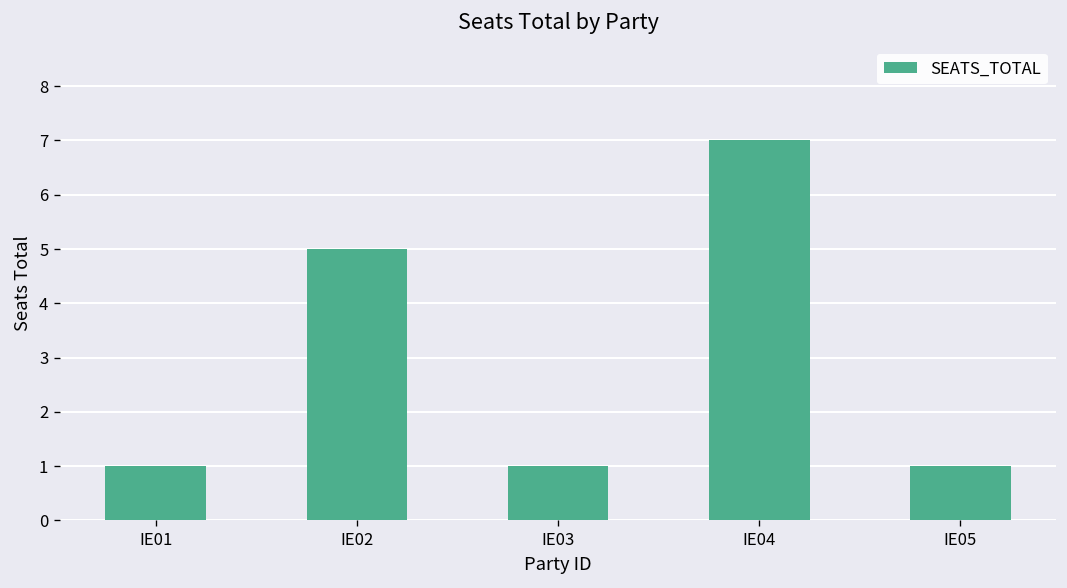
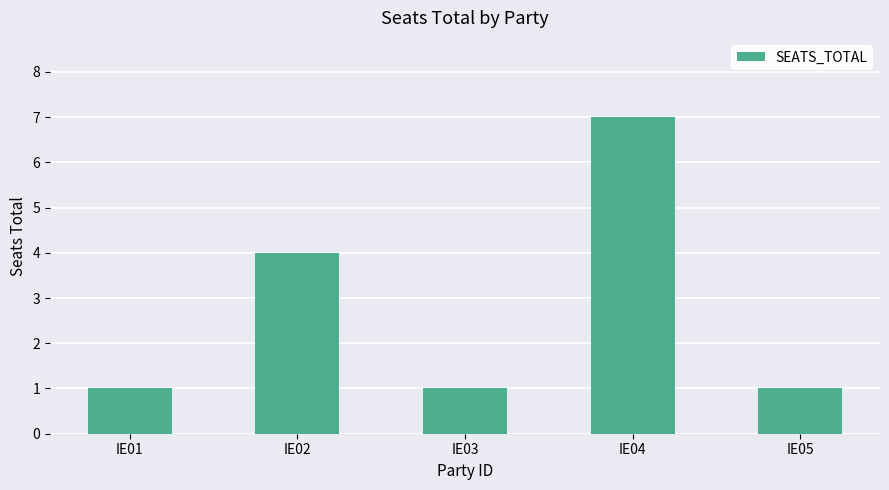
IE02: 5 -> 4
